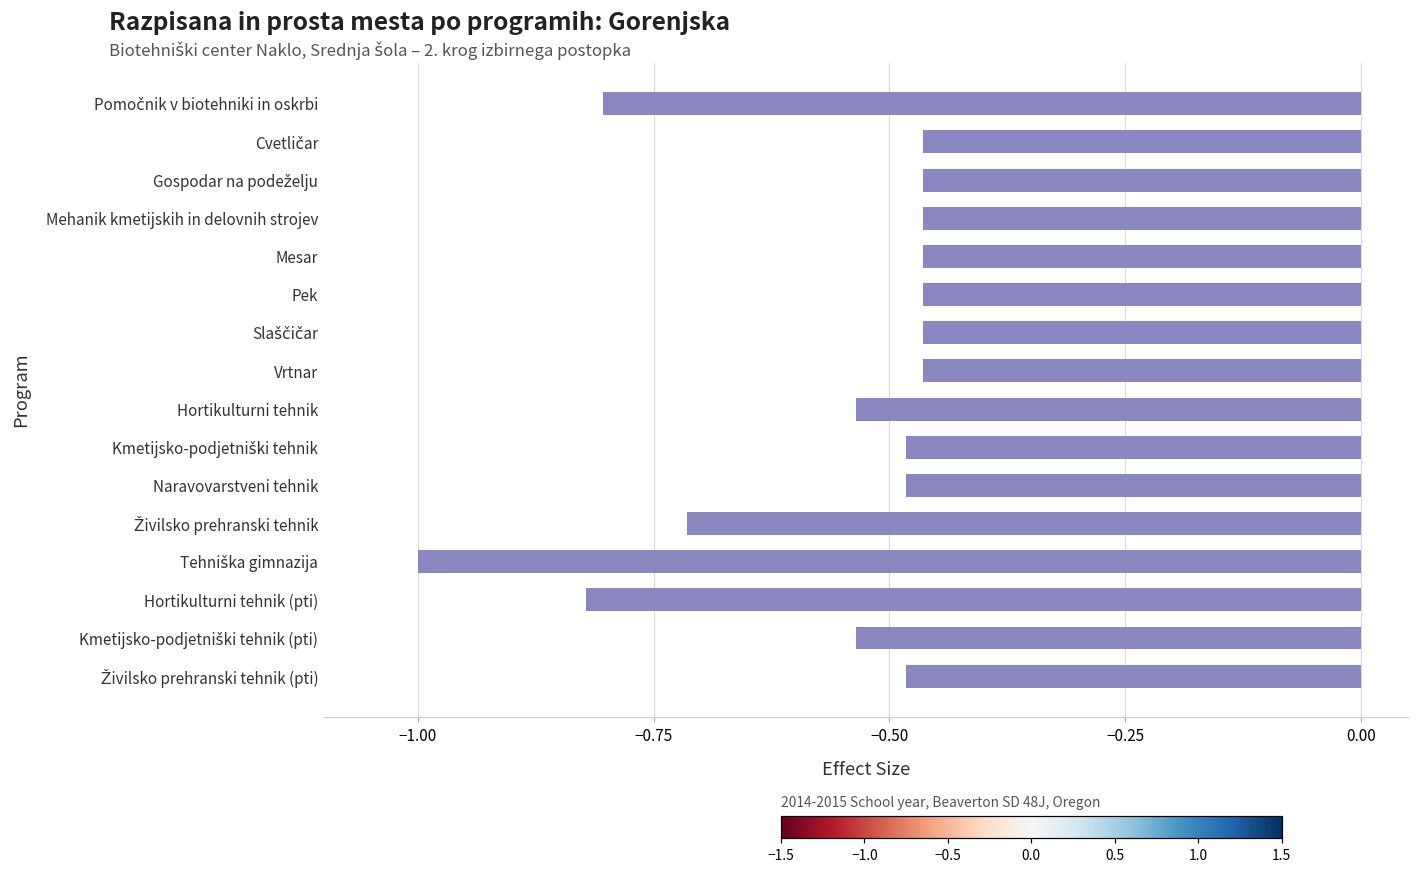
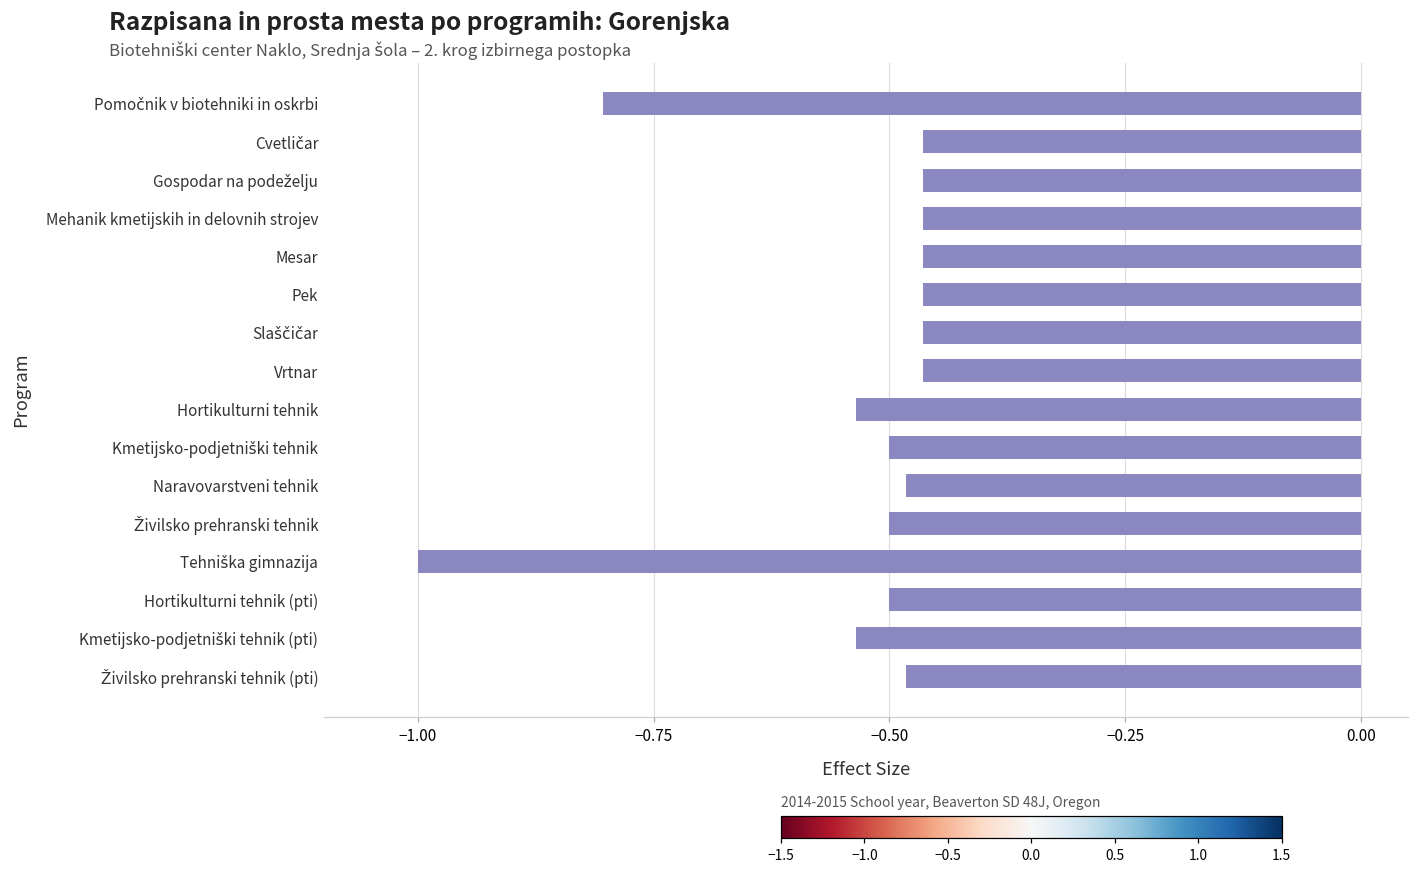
Kmetijsko-podjetniški tehnik: -0.48 -> -0.50
Živilsko prehranski tehnik: -0.71 -> -0.50
Hortikulturni tehnik (pti): -0.82 -> -0.50
